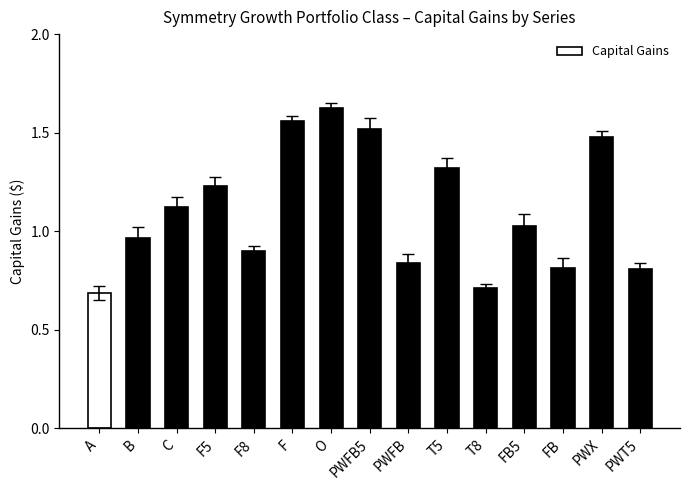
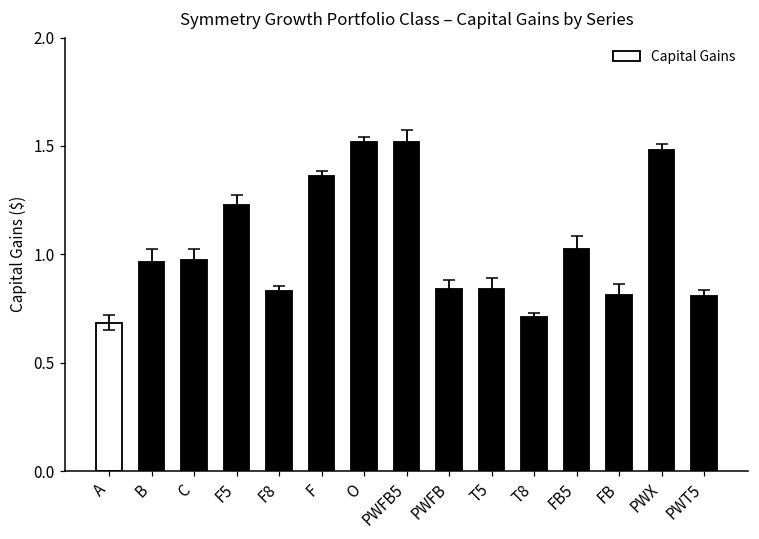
Capital Gains, C: 1.12 -> 0.98
Capital Gains, F8: 0.90 -> 0.83
Capital Gains, F: 1.56 -> 1.36
Capital Gains, O: 1.63 -> 1.52
Capital Gains, T5: 1.32 -> 0.84
